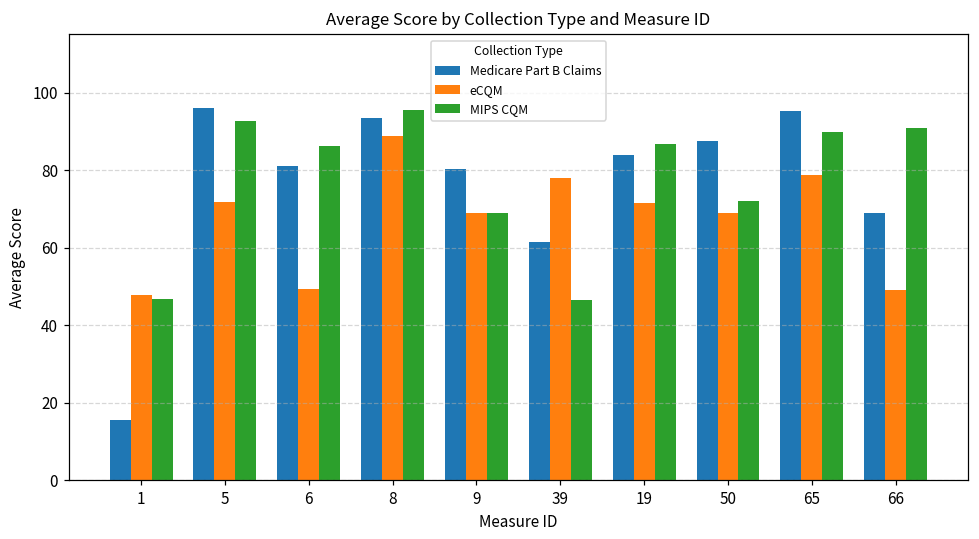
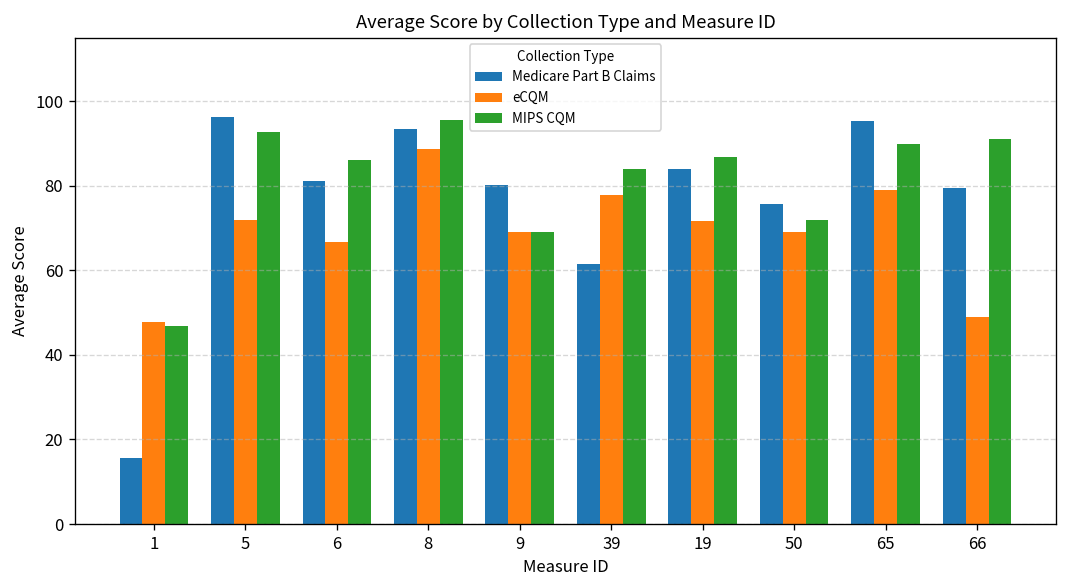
eCQM, 6: 49 -> 67
MIPS CQM, 39: 47 -> 84
Medicare Part B Claims, 50: 87 -> 76
Medicare Part B Claims, 66: 69 -> 79
